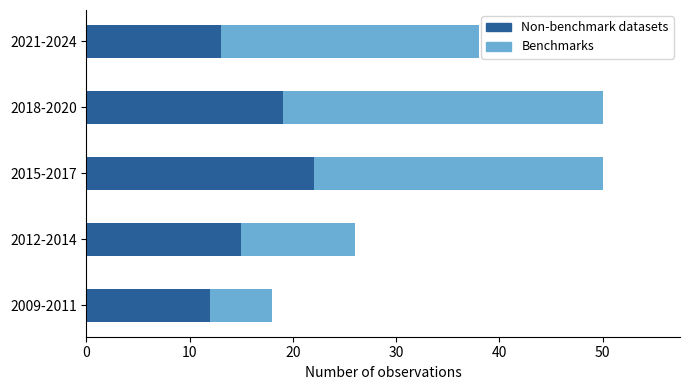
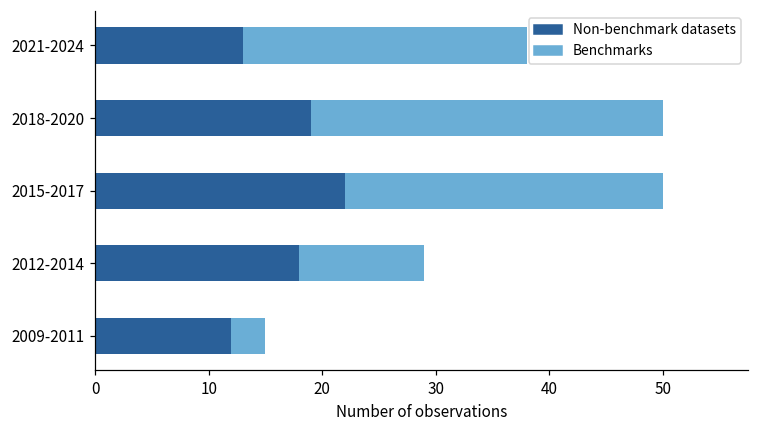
Non-benchmark datasets, 2012-2014: 15 -> 18
Benchmarks, 2009-2011: 6 -> 3
